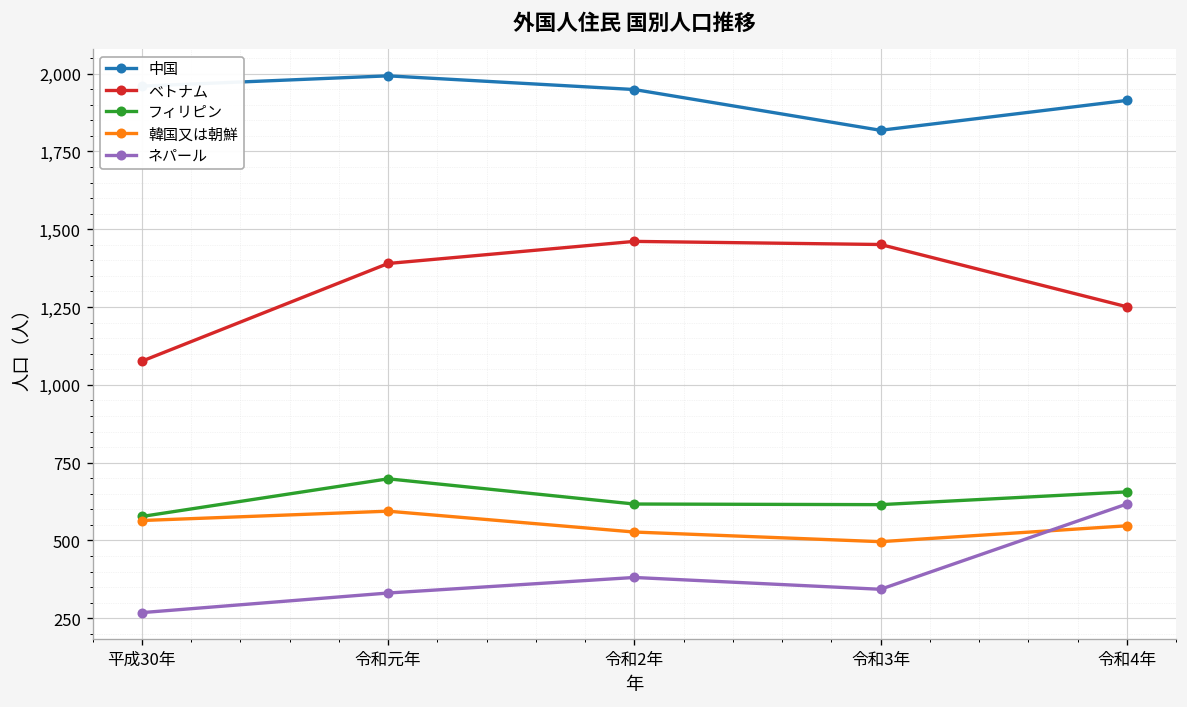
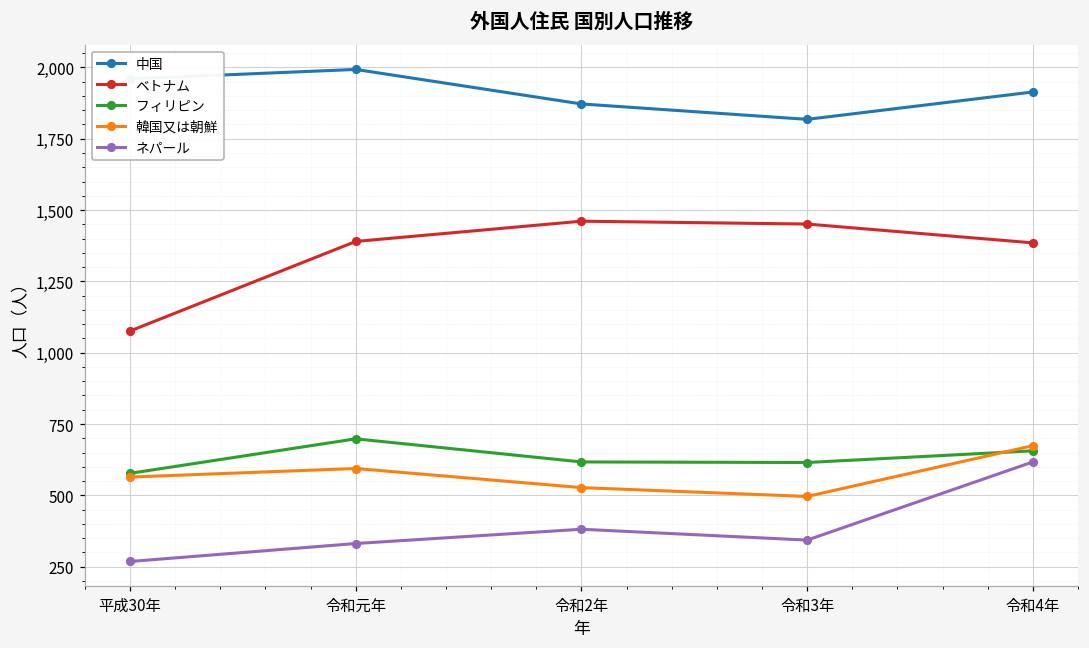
中国, 令和2年: 1,950 -> 1,870
ベトナム, 令和4年: 1,250 -> 1,390
韓国又は朝鮮, 令和4年: 550 -> 670
